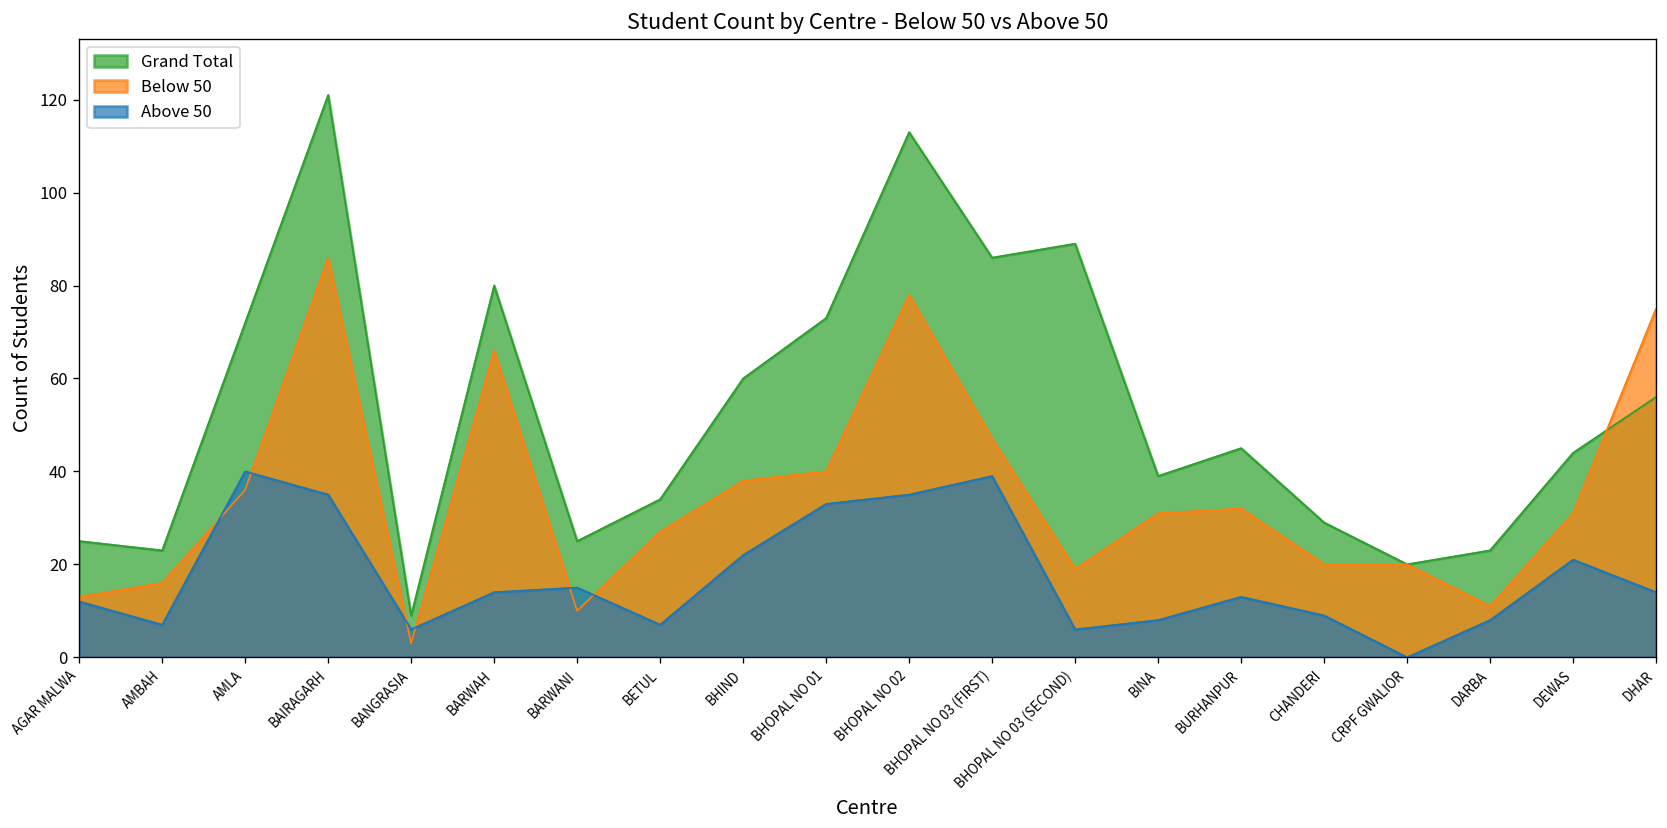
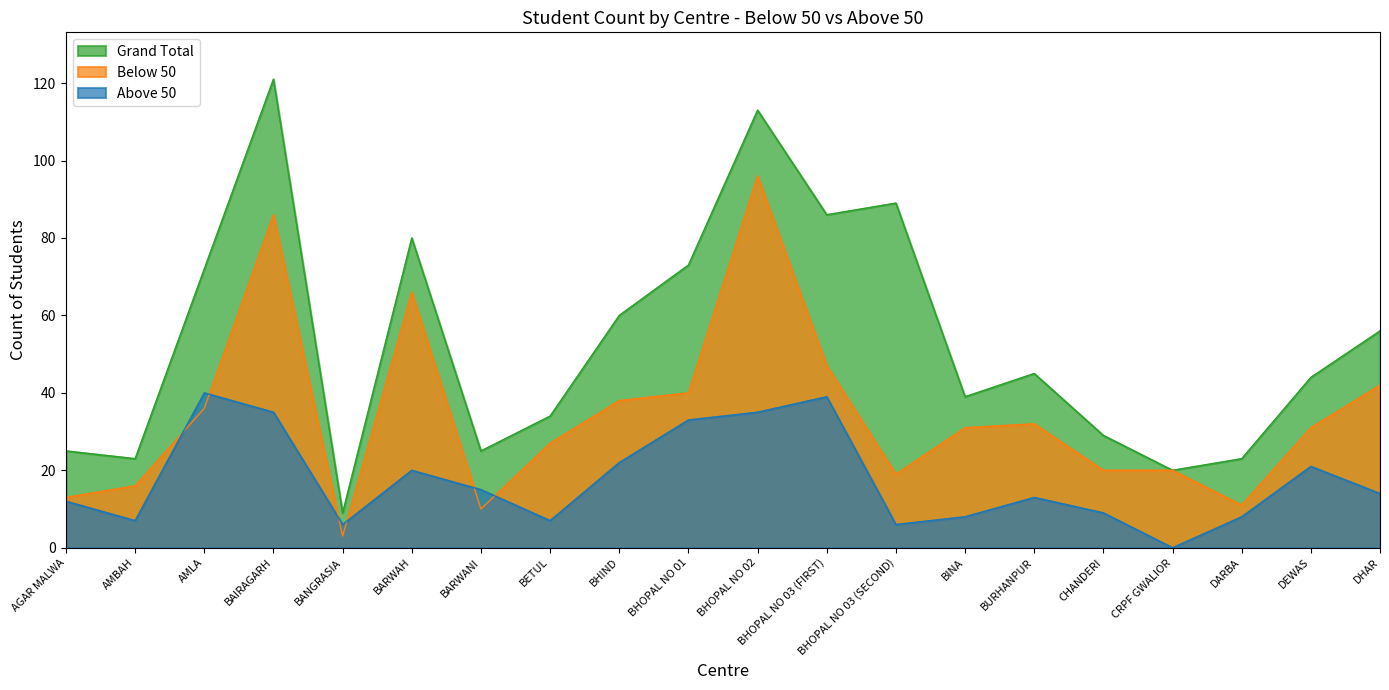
Above 50, BARWAH: 14 -> 20
Below 50, BHOPAL NO 02: 78 -> 96
Below 50, DHAR: 75 -> 42
